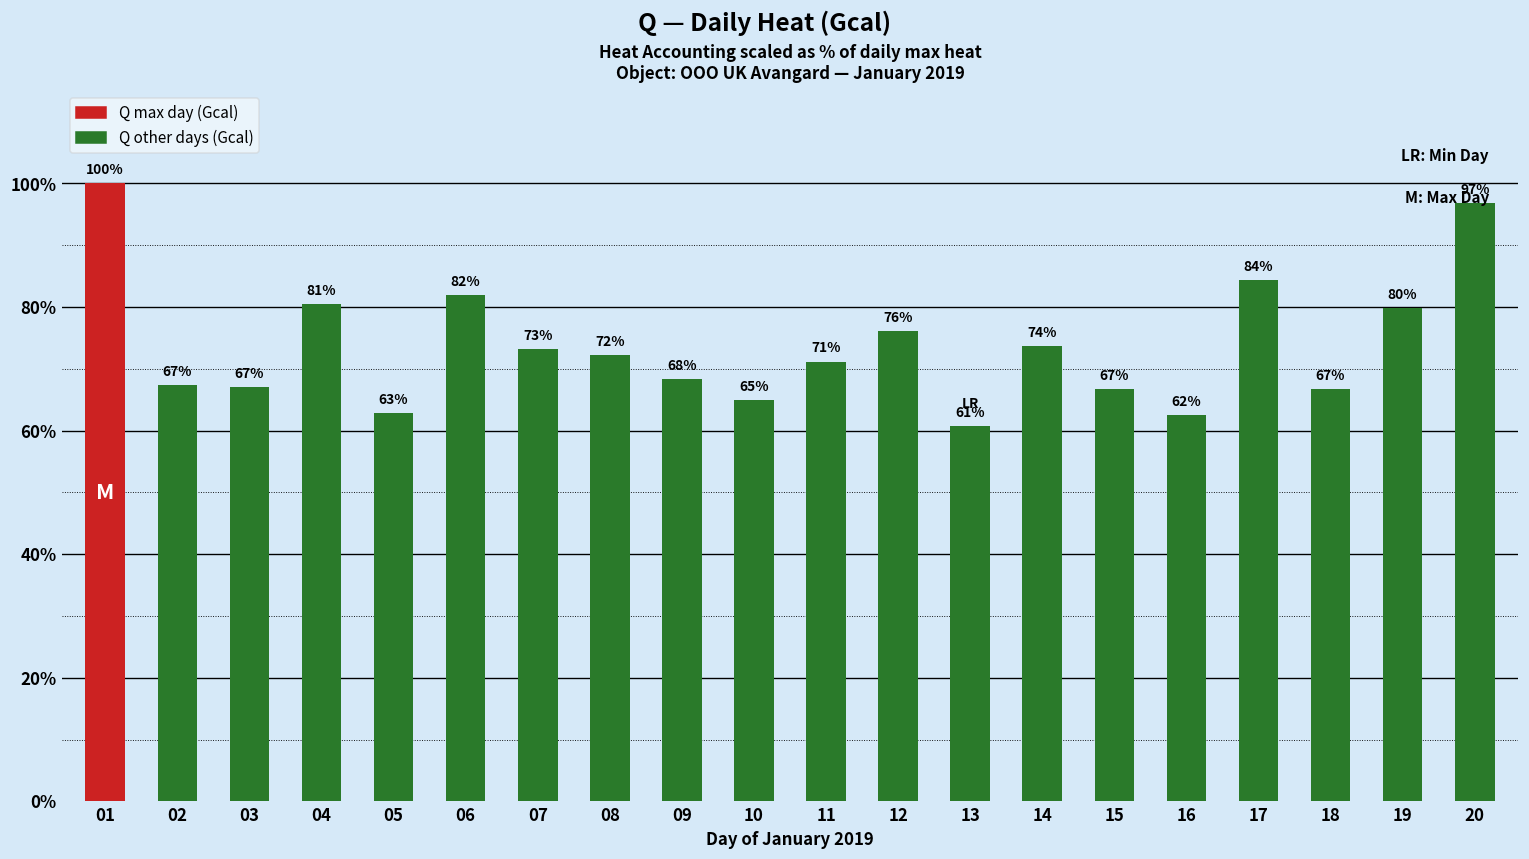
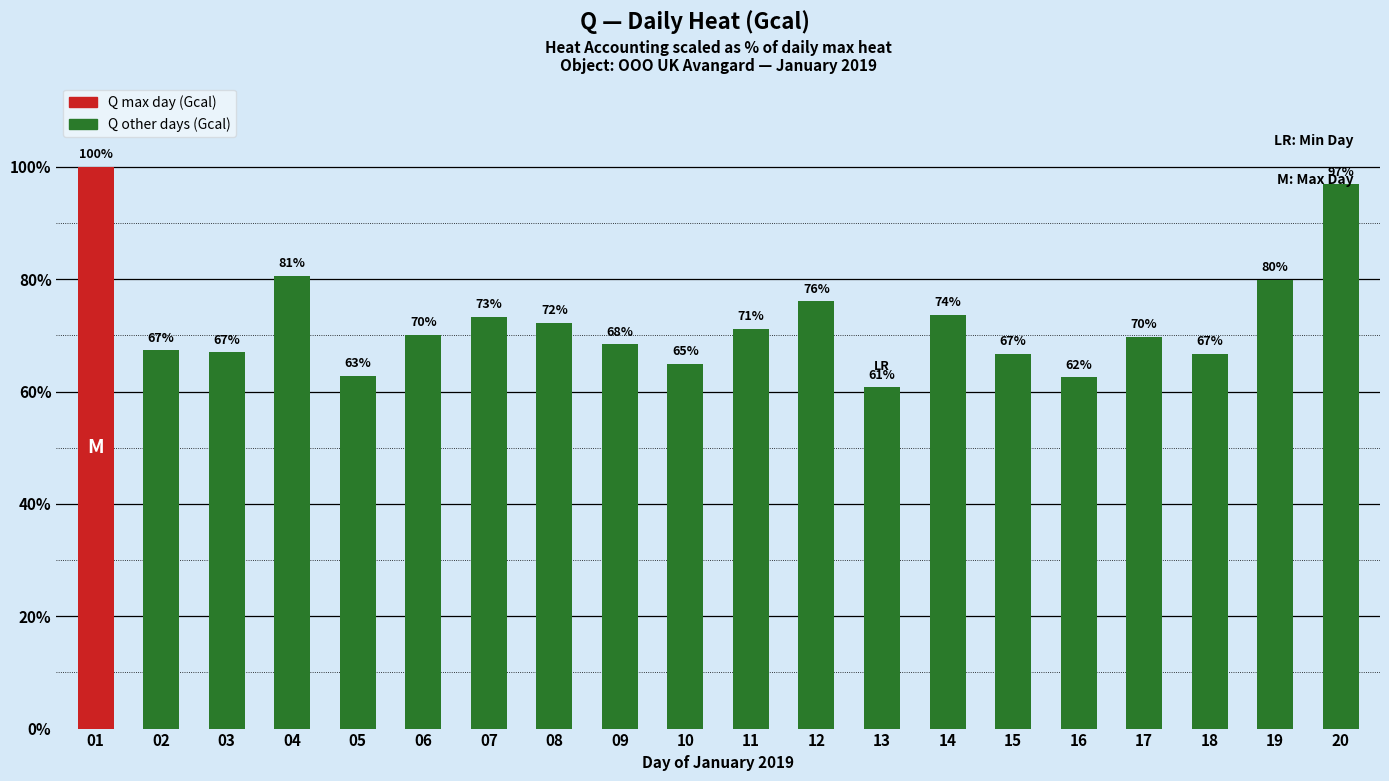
06: 82% -> 70%
17: 84% -> 70%
